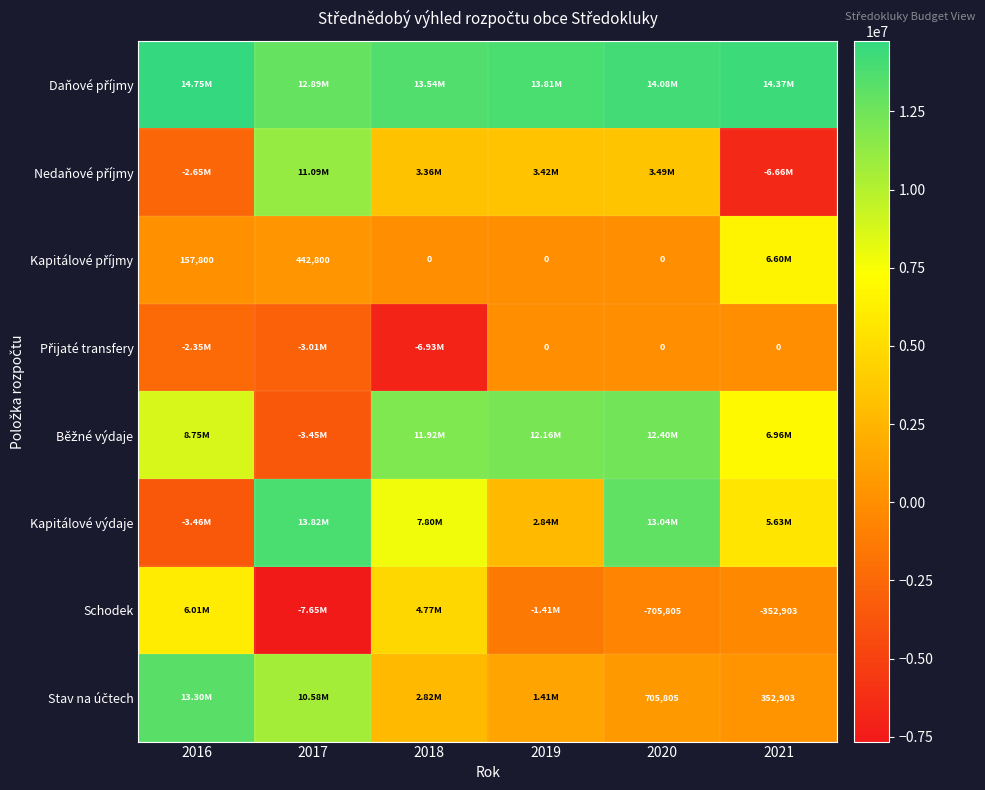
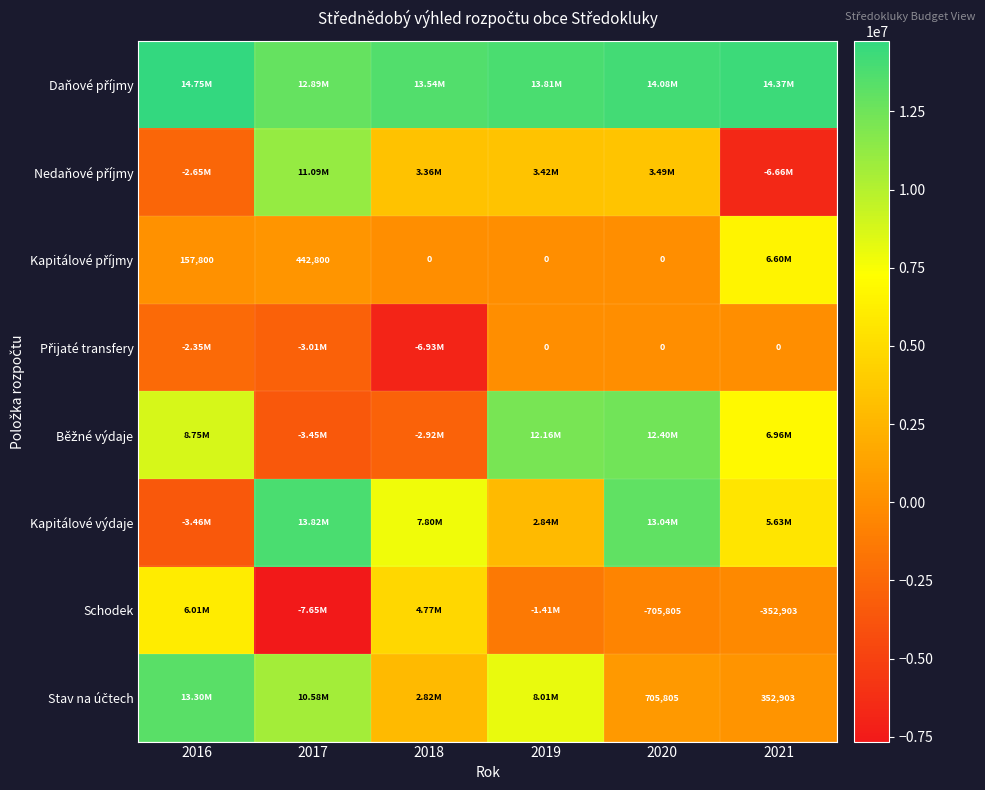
Běžné výdaje, 2018: 11.92M -> -2.92M
Stav na účtech, 2019: 1.41M -> 8.01M
